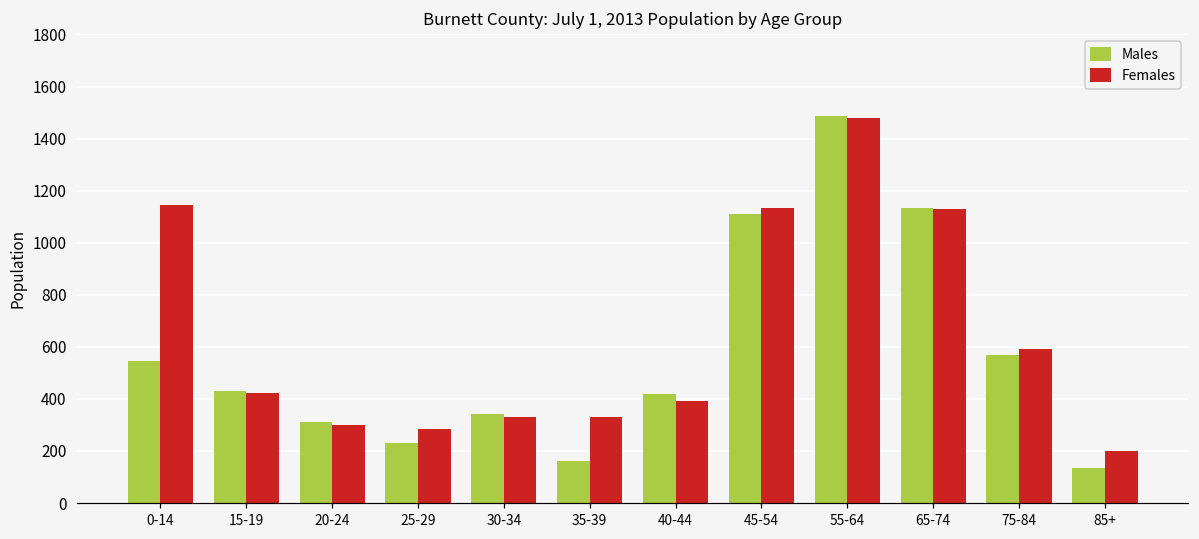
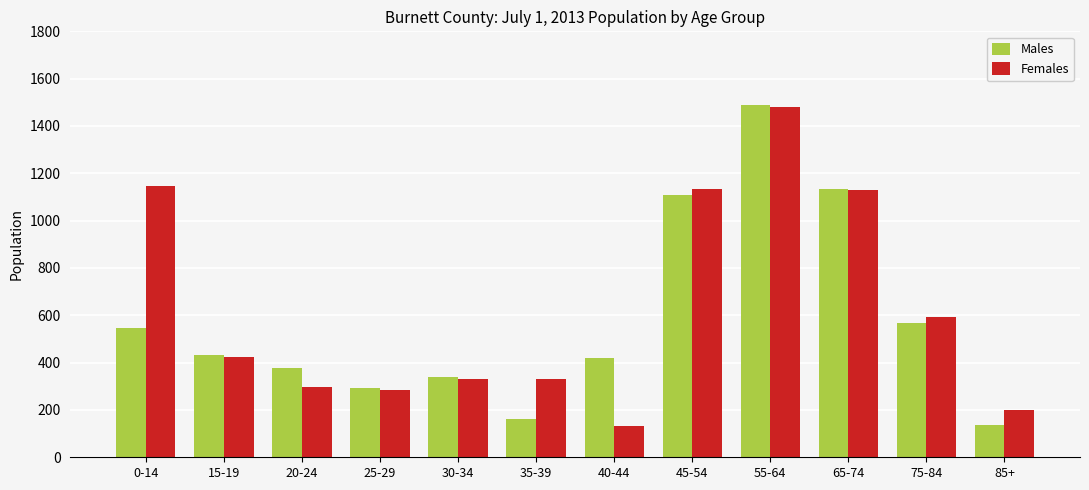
Males, 20-24: 310 -> 380
Males, 25-29: 230 -> 290
Females, 40-44: 390 -> 130
